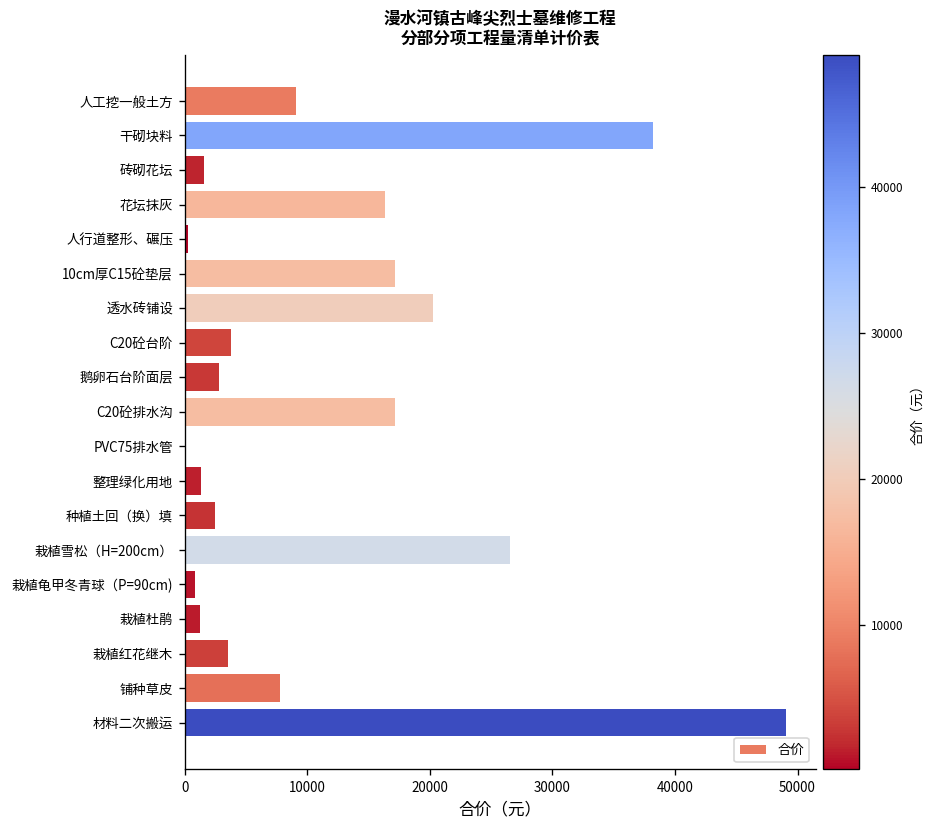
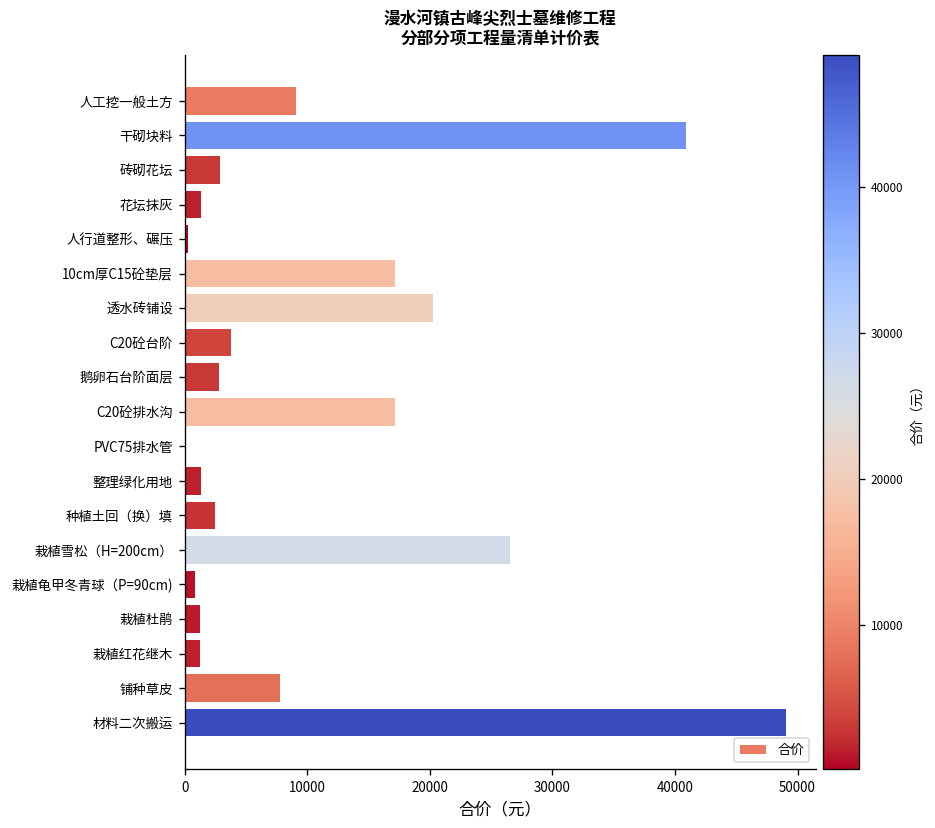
干砌块料: 38200 -> 40900
砖砌花坛: 1600 -> 2900
花坛抹灰: 16400 -> 1300
栽植红花继木: 3500 -> 1300
